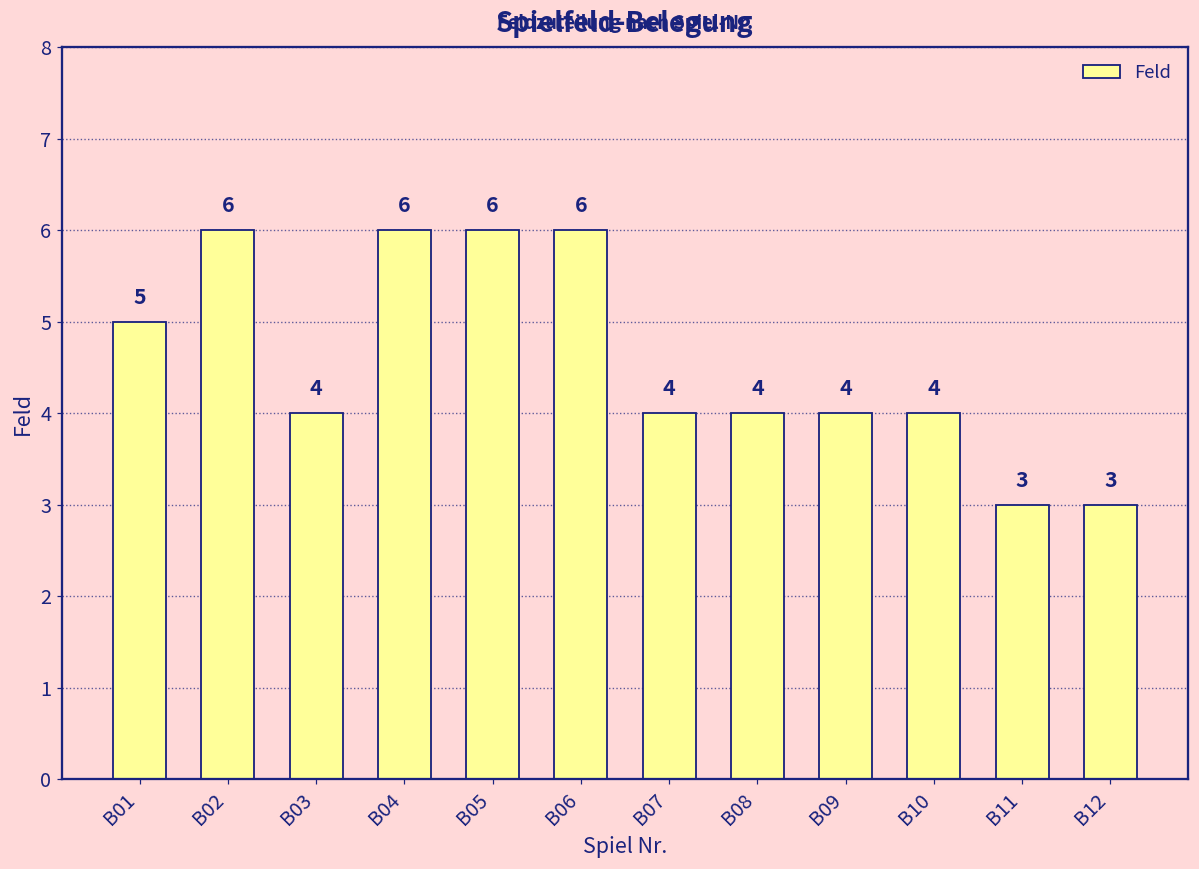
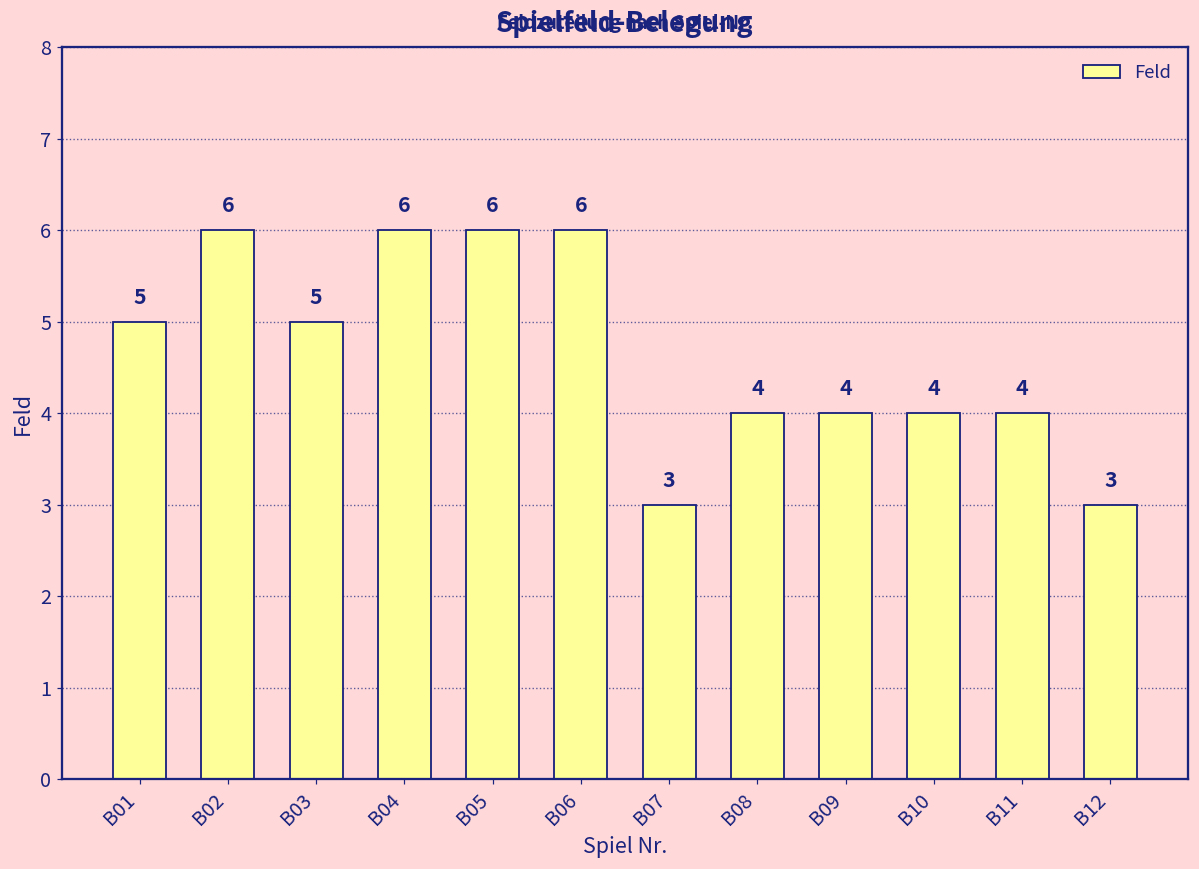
B03: 4 -> 5
B07: 4 -> 3
B11: 3 -> 4
